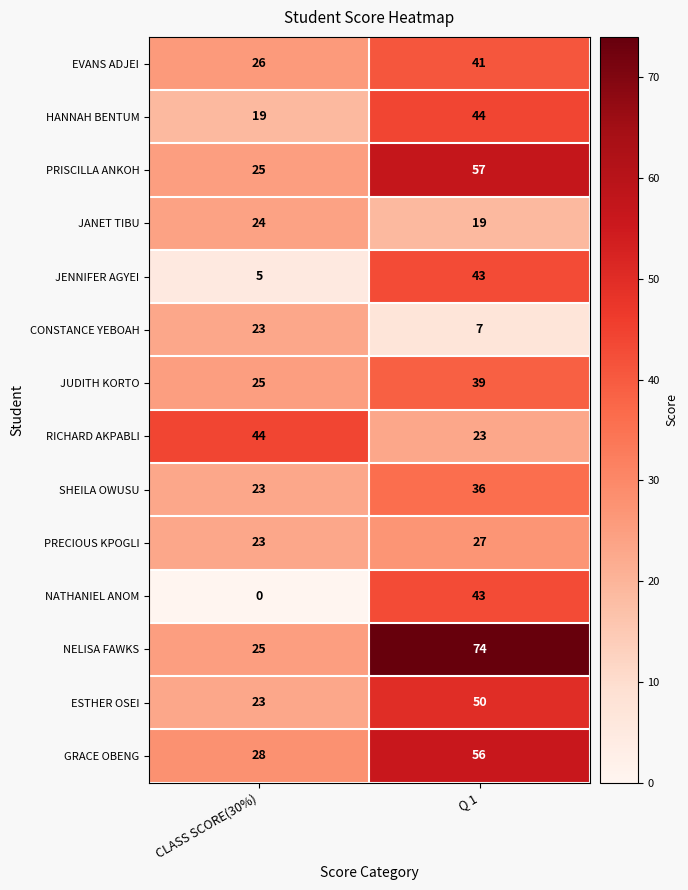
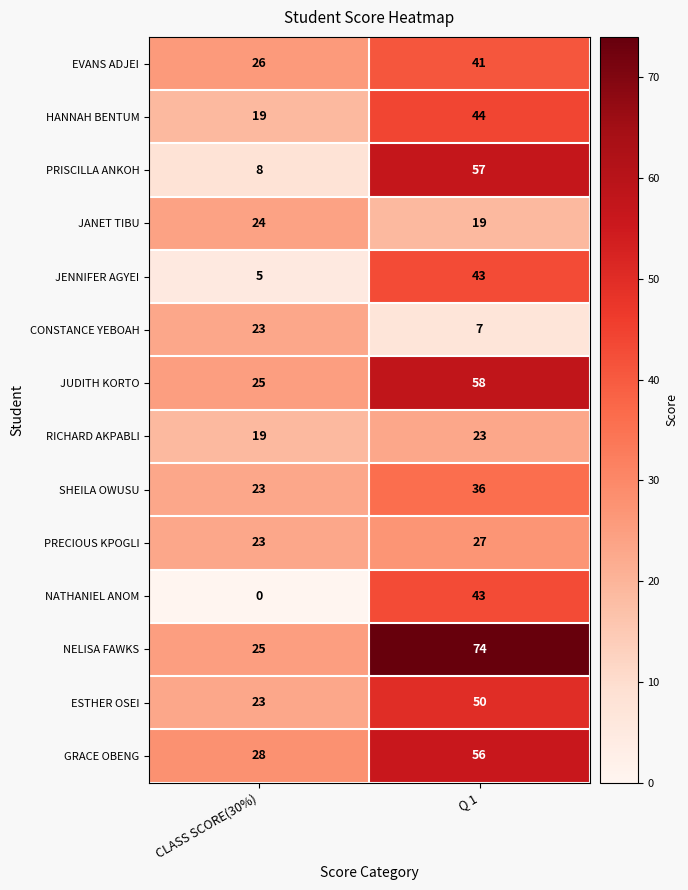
PRISCILLA ANKOH, CLASS SCORE(30%): 25 -> 8
JUDITH KORTO, Q 1: 39 -> 58
RICHARD AKPABLI, CLASS SCORE(30%): 44 -> 19
